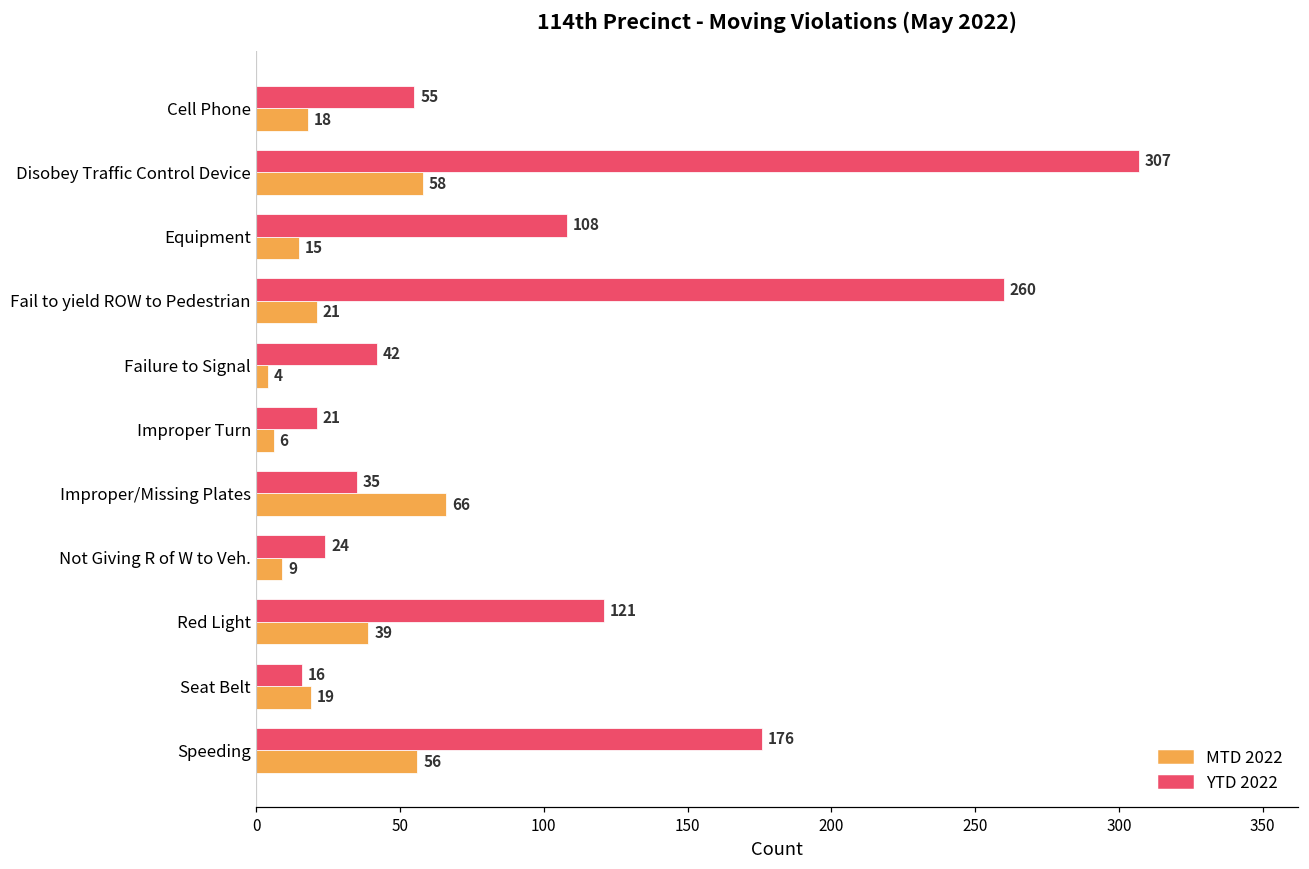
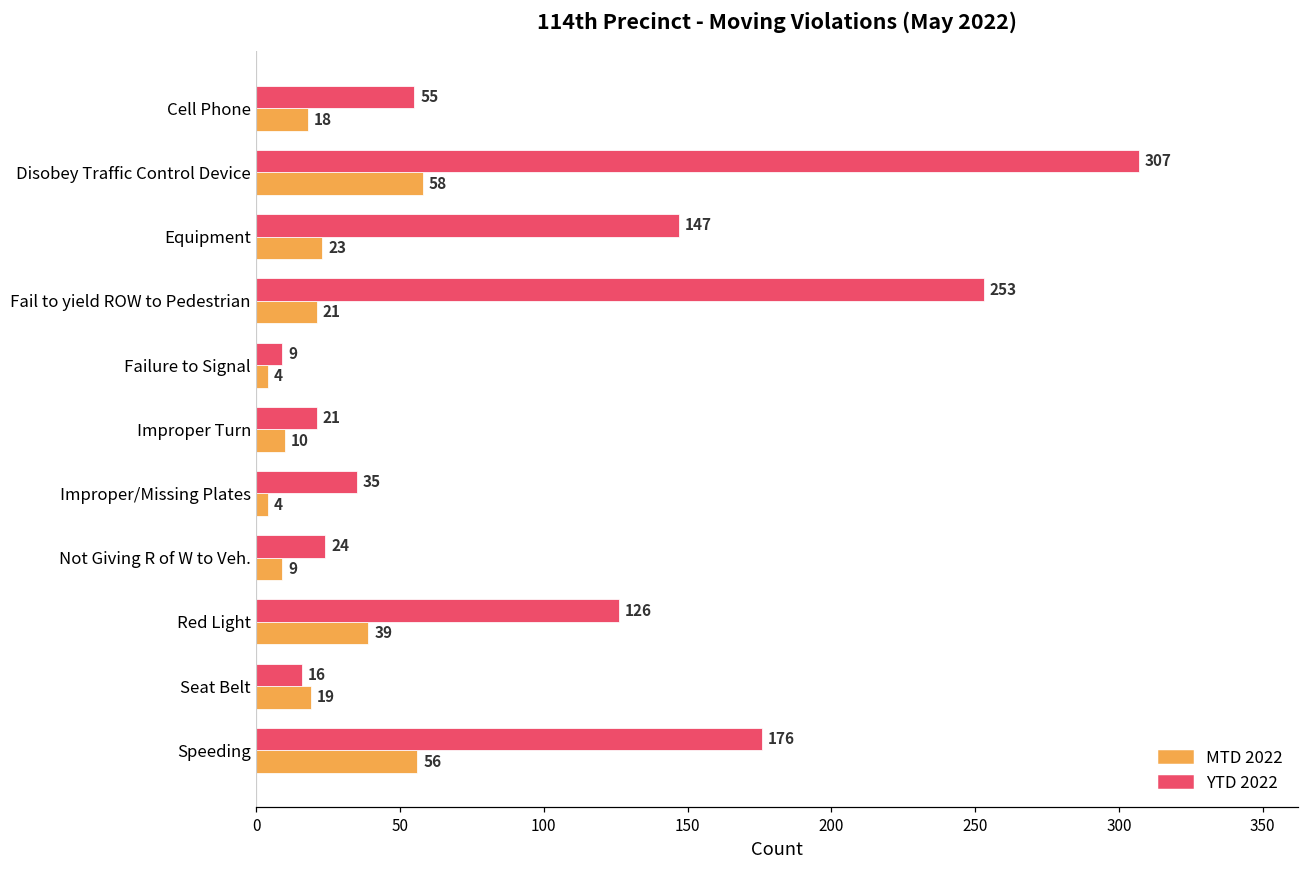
YTD 2022, Equipment: 108 -> 147
MTD 2022, Equipment: 15 -> 23
YTD 2022, Fail to yield ROW to Pedestrian: 260 -> 253
YTD 2022, Failure to Signal: 42 -> 9
MTD 2022, Improper Turn: 6 -> 10
MTD 2022, Improper/Missing Plates: 66 -> 4
YTD 2022, Red Light: 121 -> 126
